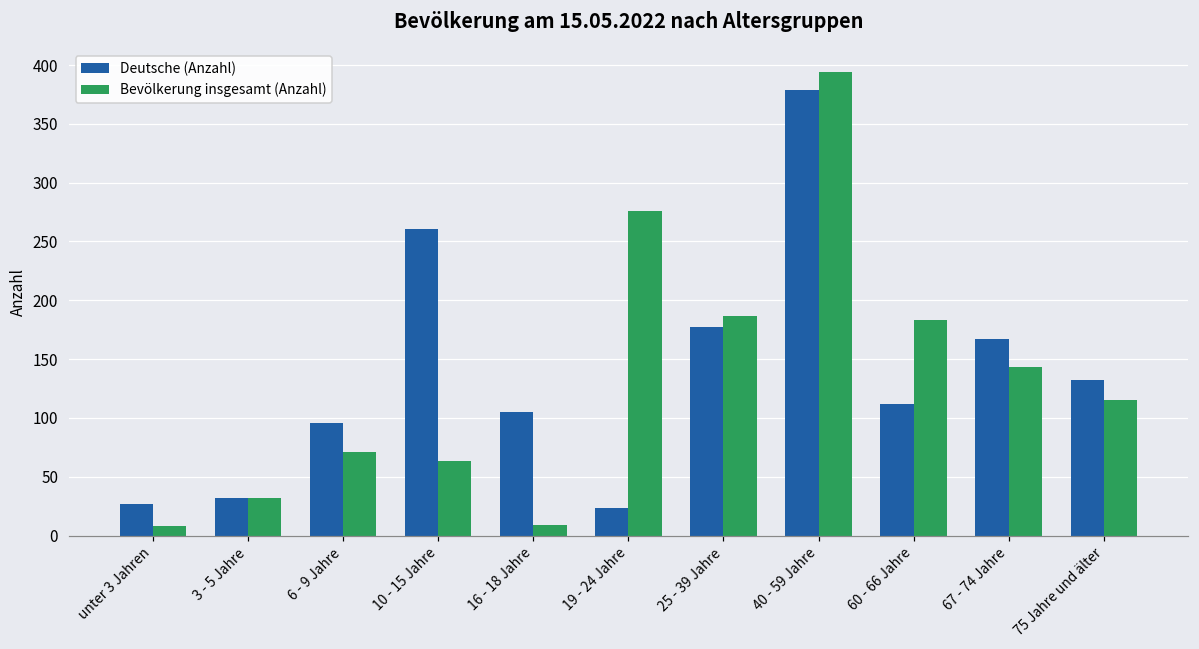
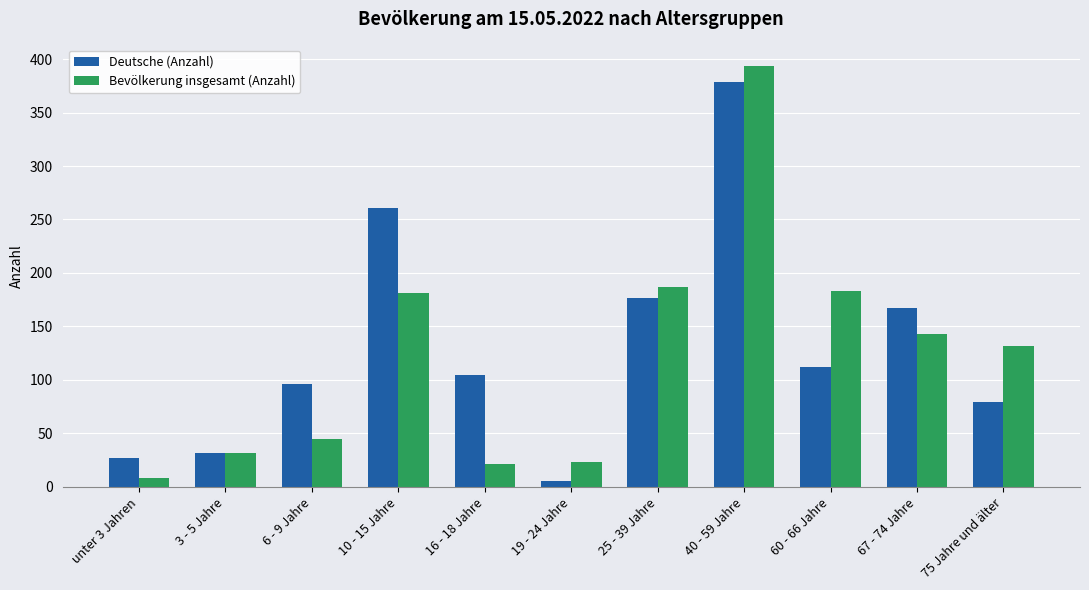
Bevölkerung insgesamt (Anzahl), 6 - 9 Jahre: 71 -> 45
Bevölkerung insgesamt (Anzahl), 10 - 15 Jahre: 63 -> 181
Bevölkerung insgesamt (Anzahl), 16 - 18 Jahre: 9 -> 21
Deutsche (Anzahl), 19 - 24 Jahre: 23 -> 5
Bevölkerung insgesamt (Anzahl), 19 - 24 Jahre: 276 -> 23
Deutsche (Anzahl), 75 Jahre und älter: 132 -> 79
Bevölkerung insgesamt (Anzahl), 75 Jahre und älter: 115 -> 132
